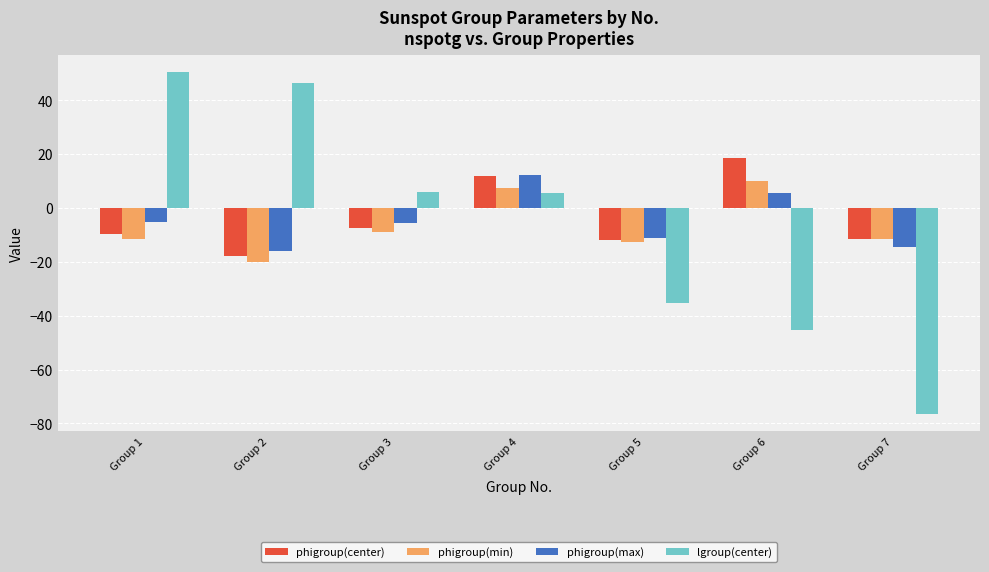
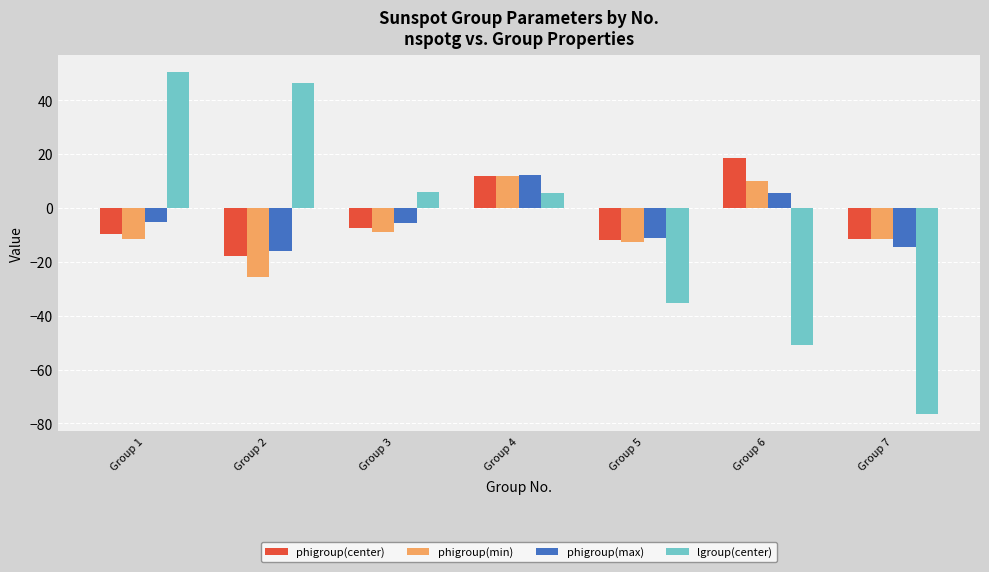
phigroup(min), Group 2: -20 -> -26
phigroup(min), Group 4: 7 -> 12
lgroup(center), Group 6: -45 -> -51
